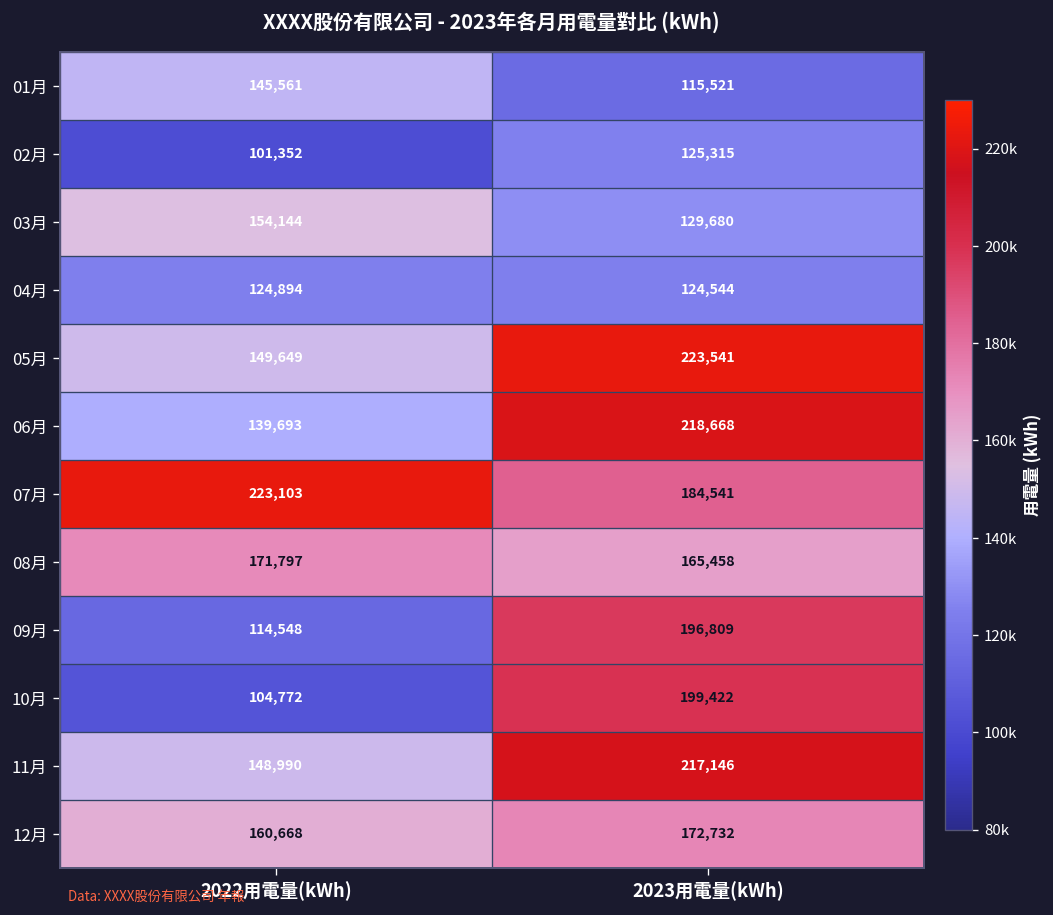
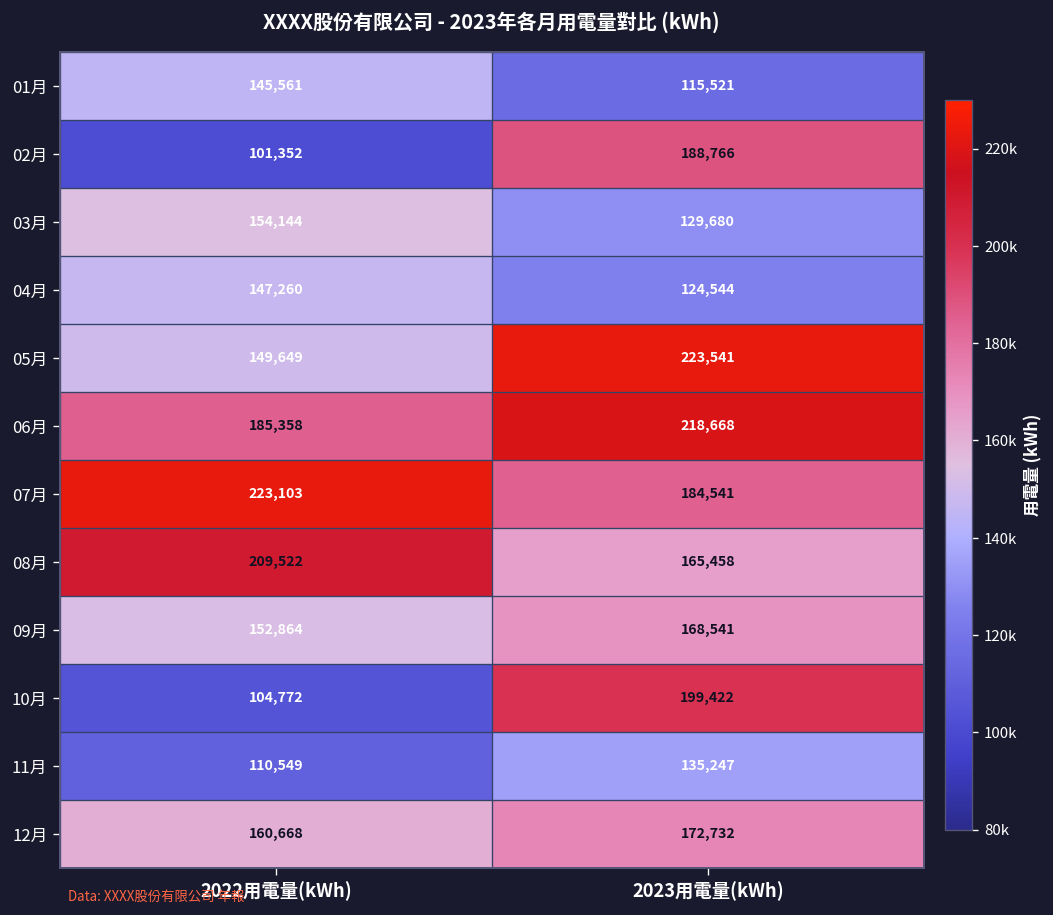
02月, 2023用電量(kWh): 125,315 -> 188,766
04月, 2022用電量(kWh): 124,894 -> 147,260
06月, 2022用電量(kWh): 139,693 -> 185,358
08月, 2022用電量(kWh): 171,797 -> 209,522
09月, 2022用電量(kWh): 114,548 -> 152,864
09月, 2023用電量(kWh): 196,809 -> 168,541
11月, 2022用電量(kWh): 148,990 -> 110,549
11月, 2023用電量(kWh): 217,146 -> 135,247
